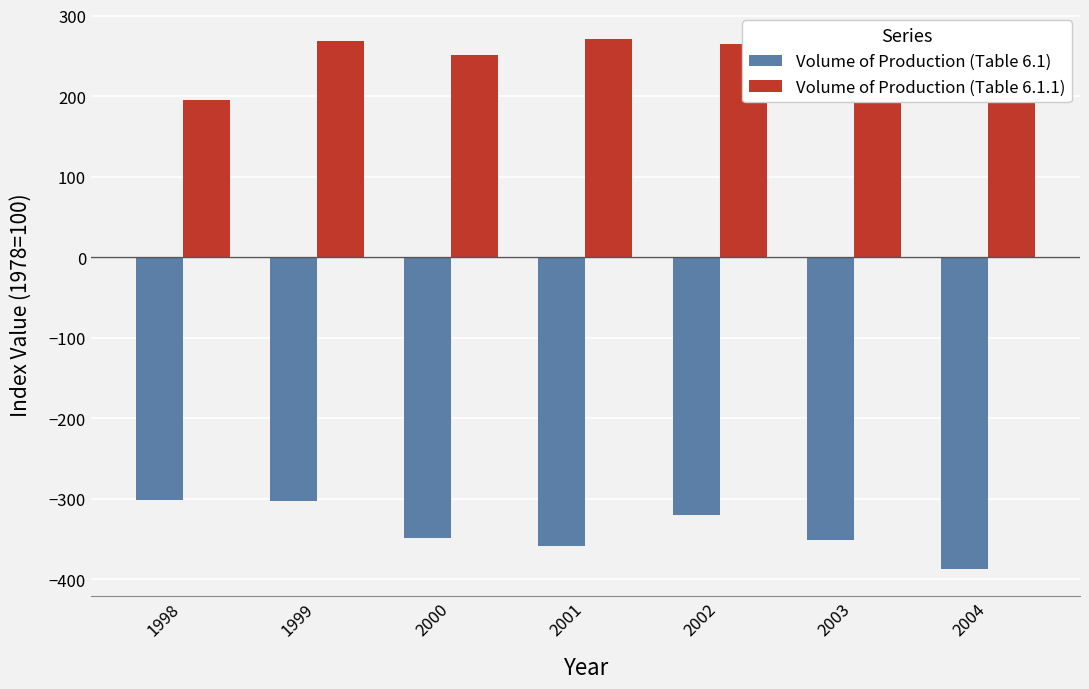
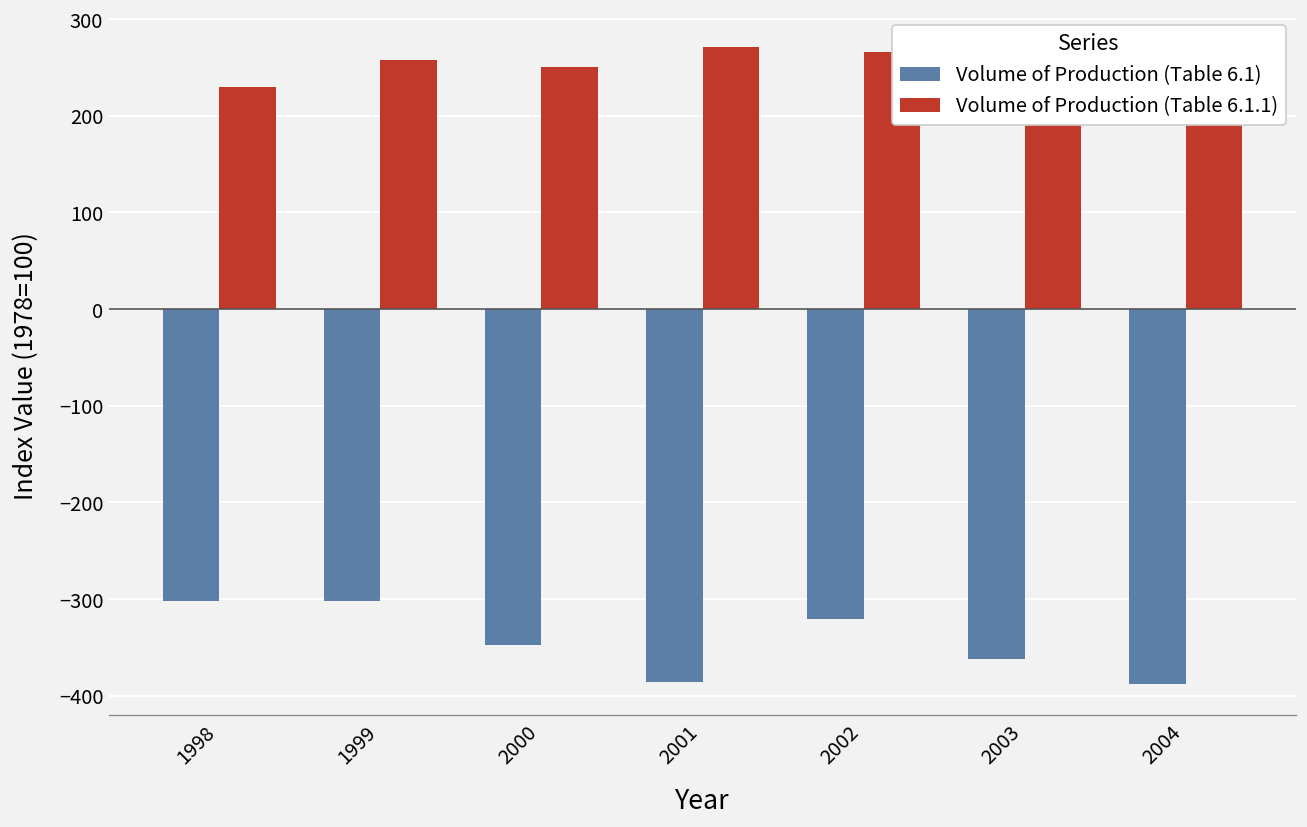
Volume of Production (Table 6.1.1), 1998: 200 -> 230
Volume of Production (Table 6.1.1), 1999: 270 -> 260
Volume of Production (Table 6.1), 2001: -360 -> -390
Volume of Production (Table 6.1), 2003: -350 -> -360
